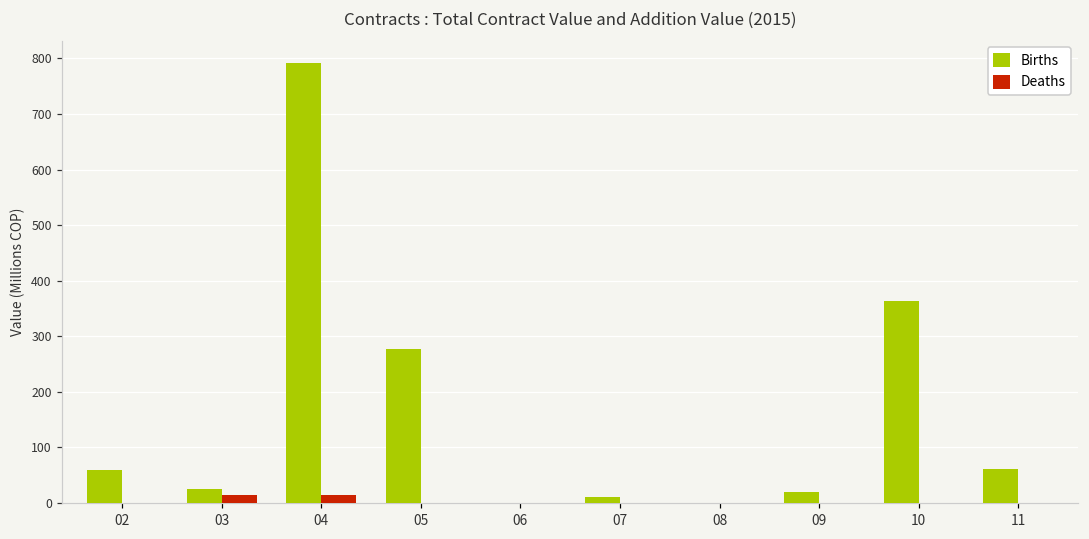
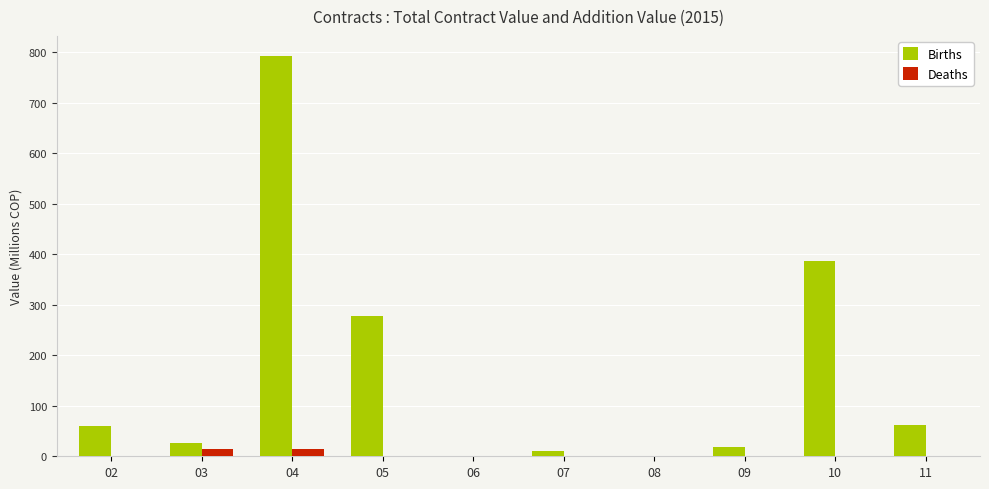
Births, 10: 360 -> 390
